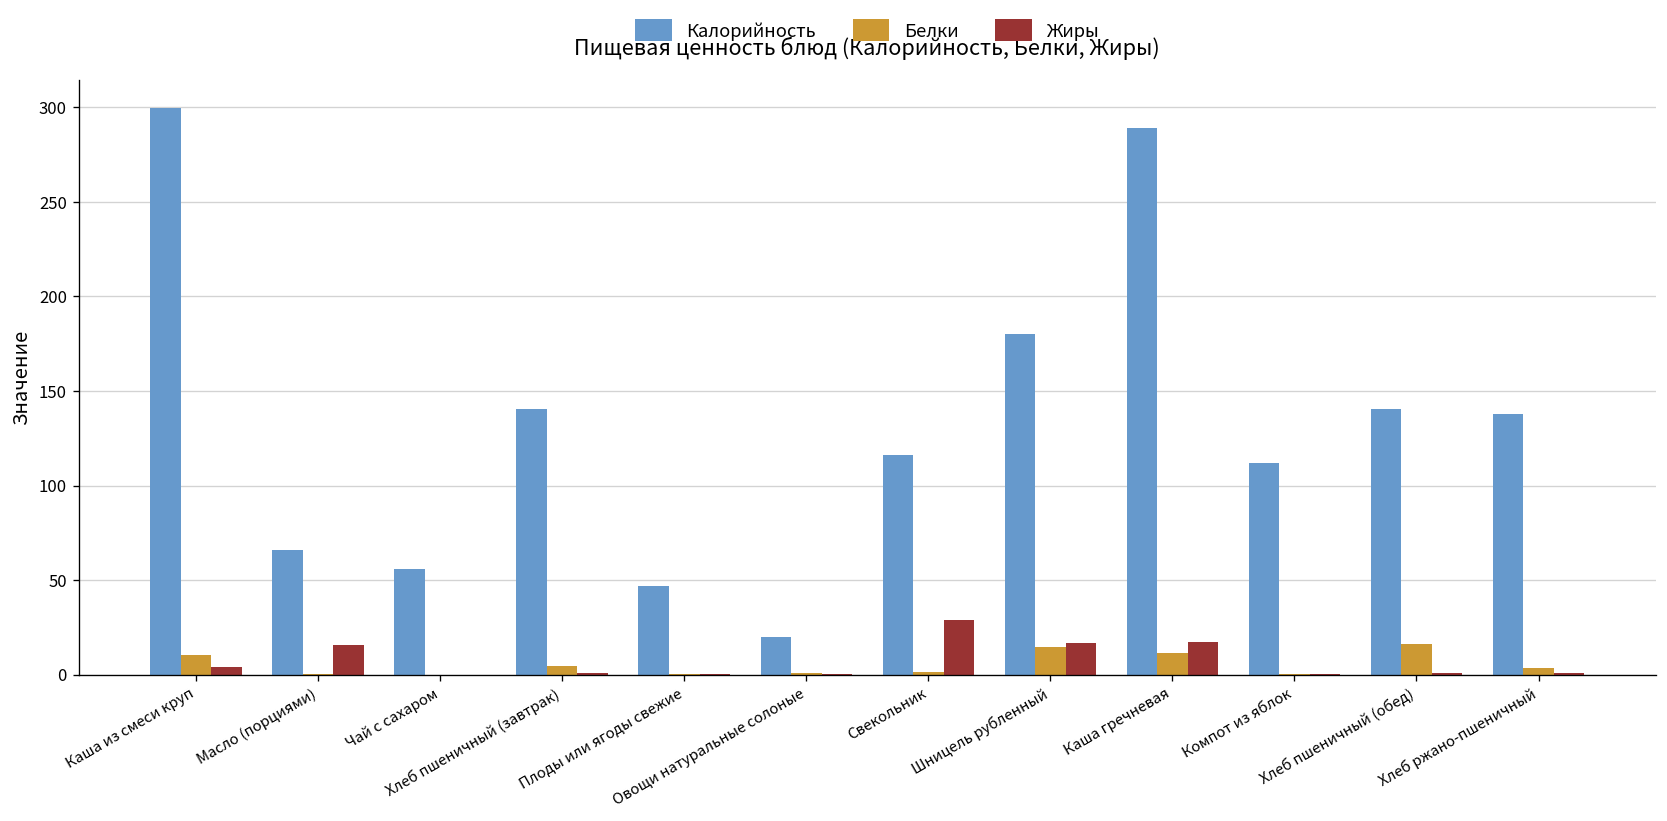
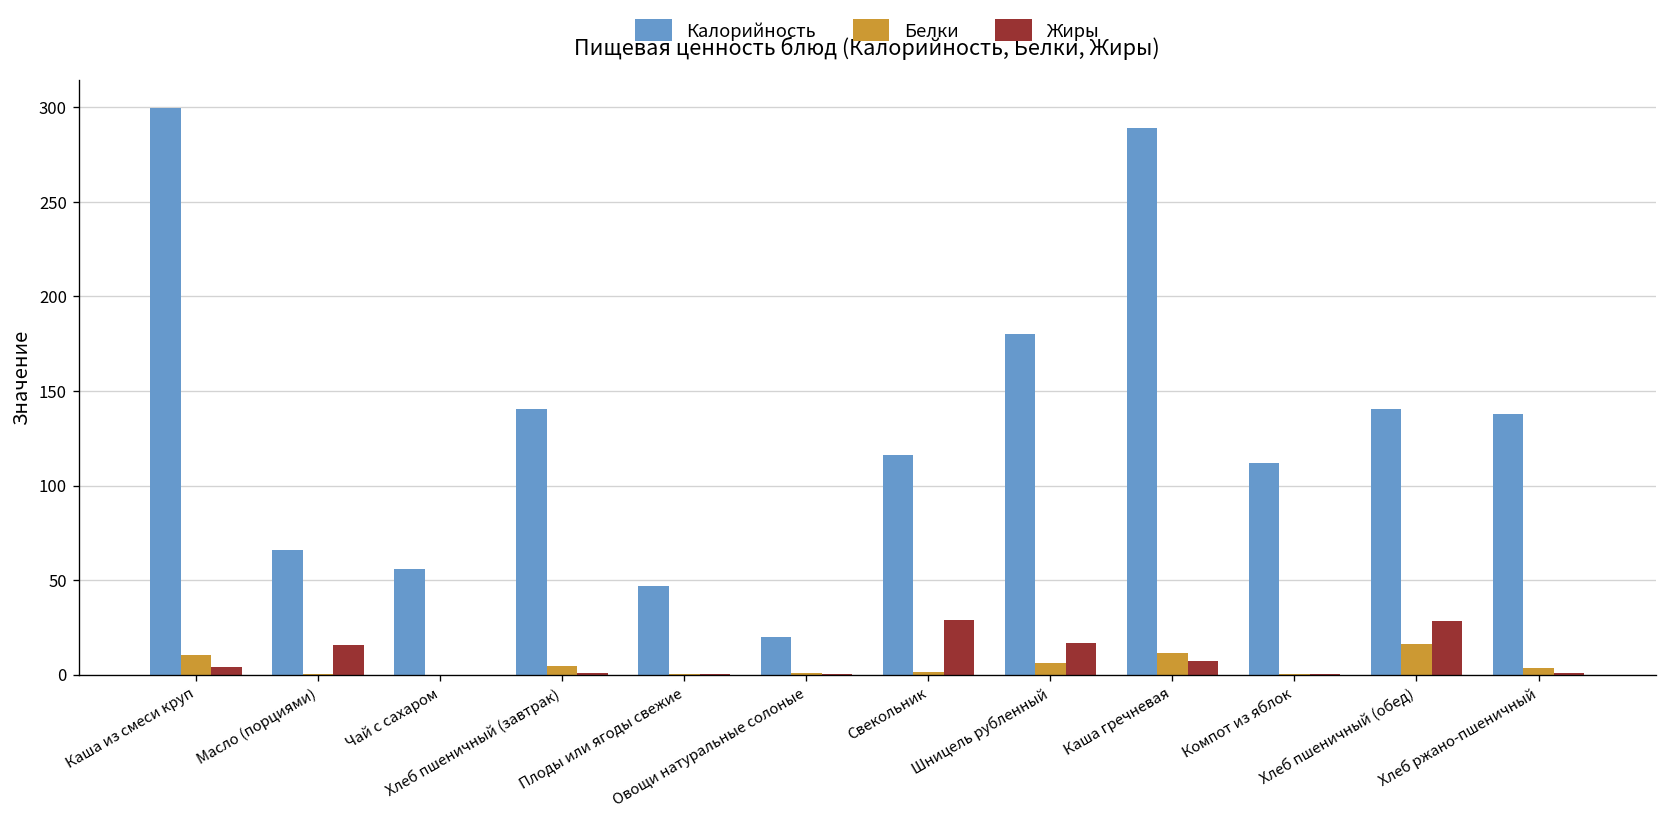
Белки, Шницель рубленный: 15 -> 6
Жиры, Каша гречневая: 17 -> 7
Жиры, Хлеб пшеничный (обед): 1 -> 28
